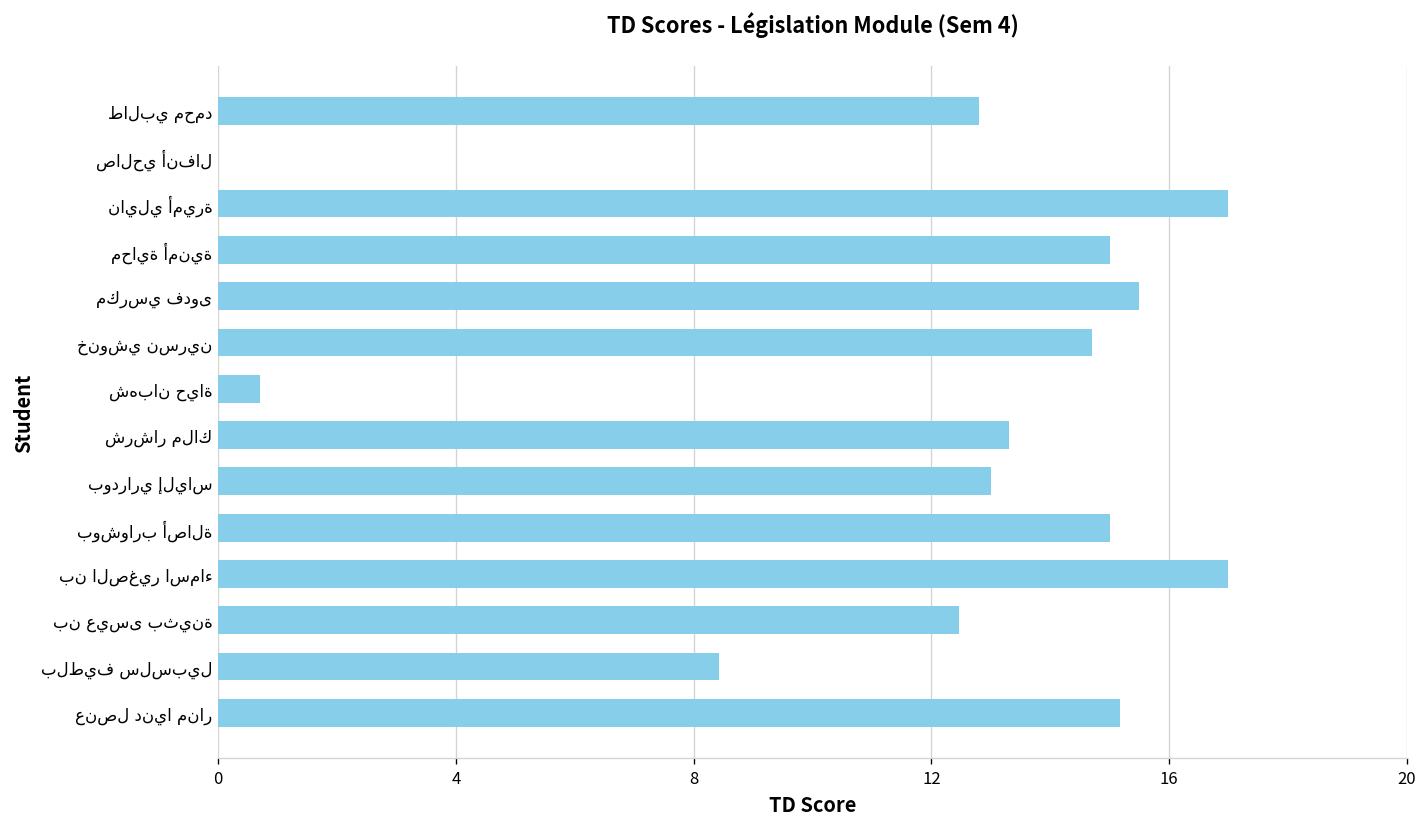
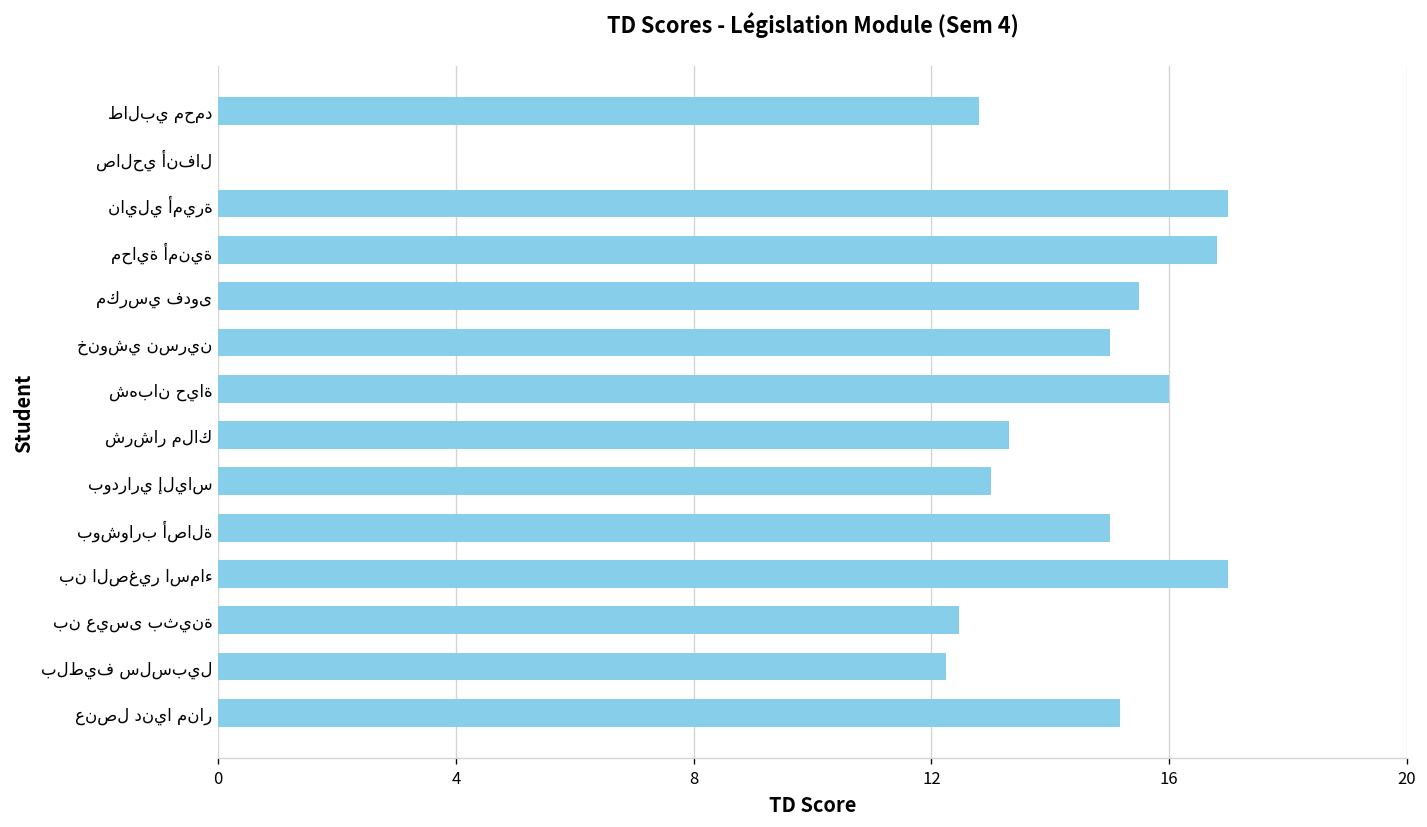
محاية أمنية: 15.0 -> 16.8
خنوشي نسرين: 14.7 -> 15.0
شهبان حياة: 0.7 -> 16.0
بلطيف سلسبيل: 8.4 -> 12.3
